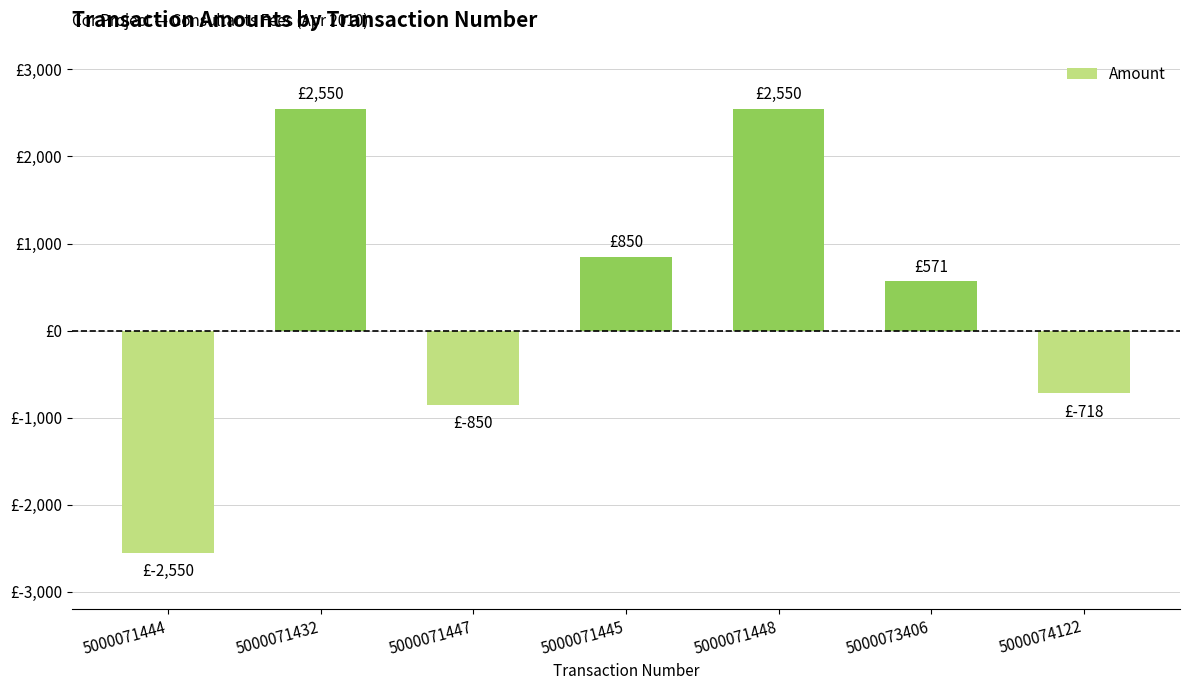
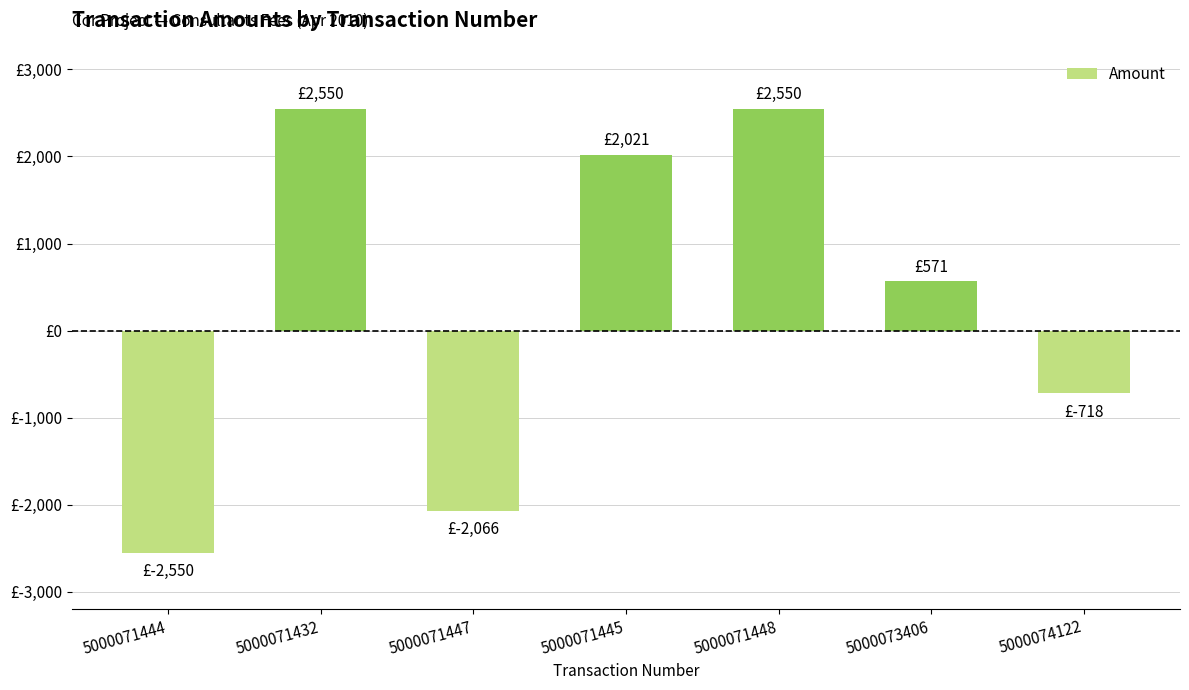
5000071447: £-850 -> £-2,066
5000071445: £850 -> £2,021
